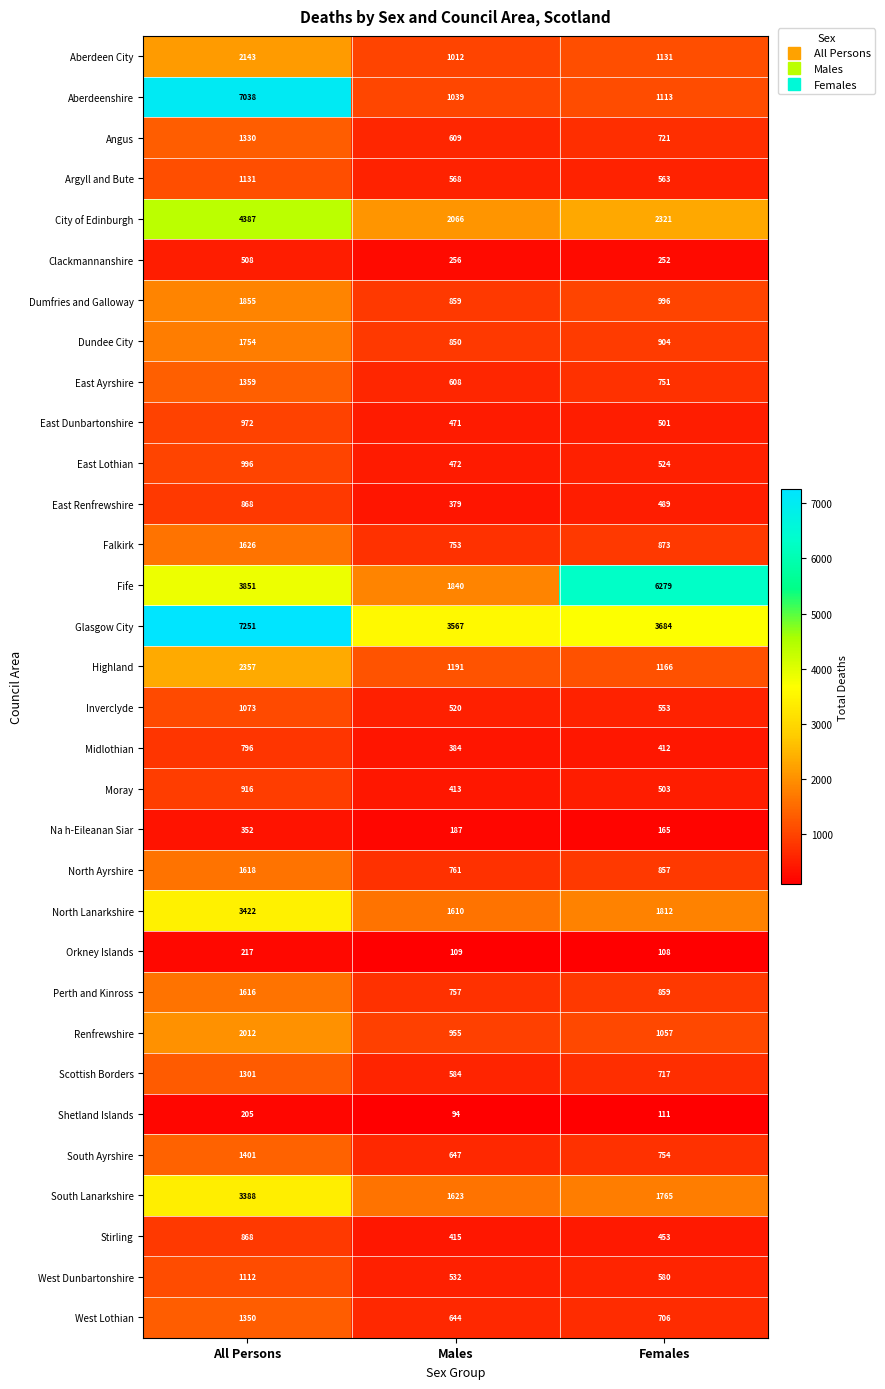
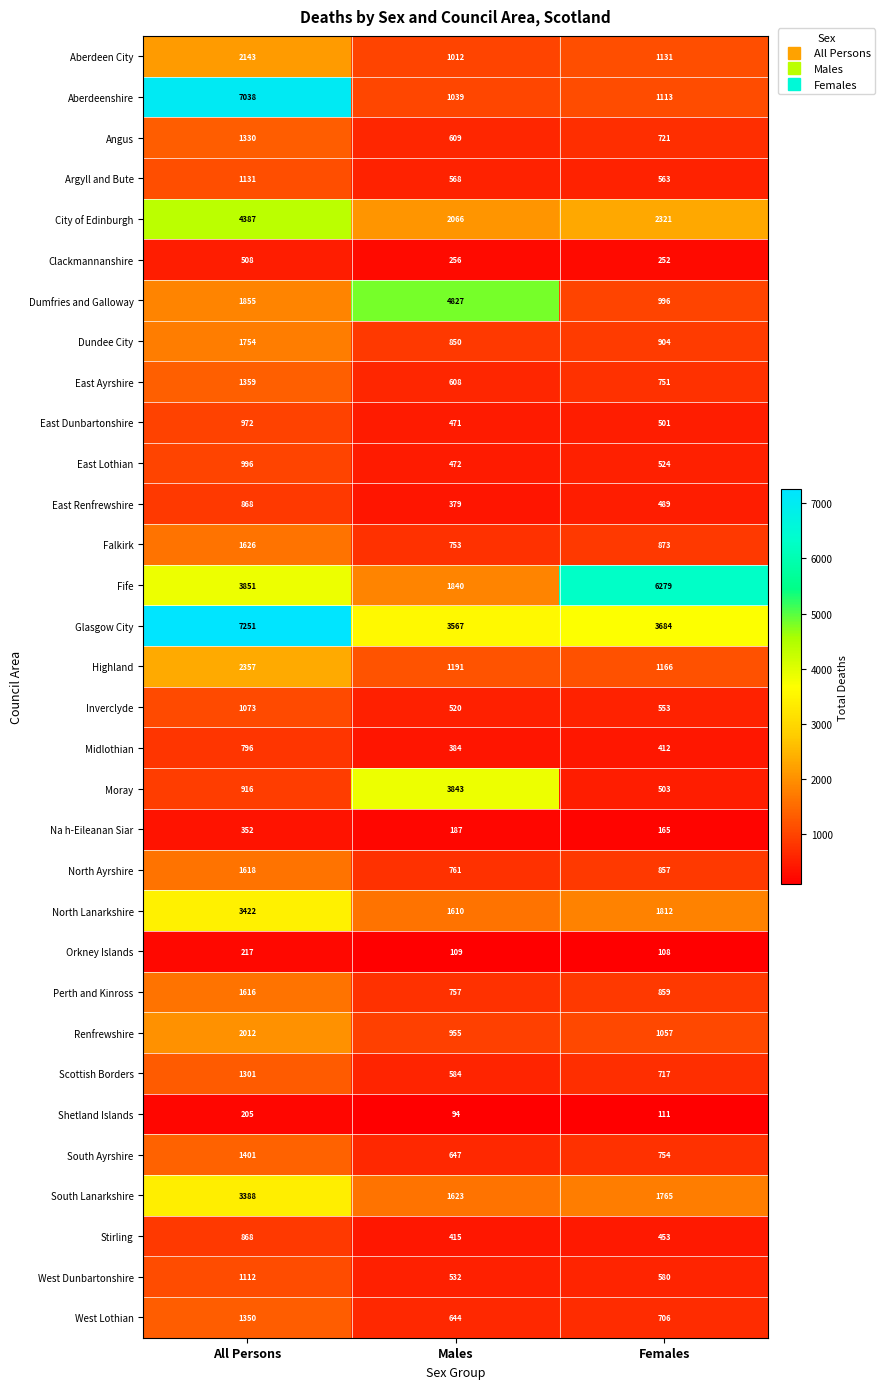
Dumfries and Galloway, Males: 859 -> 4827
Moray, Males: 413 -> 3843
